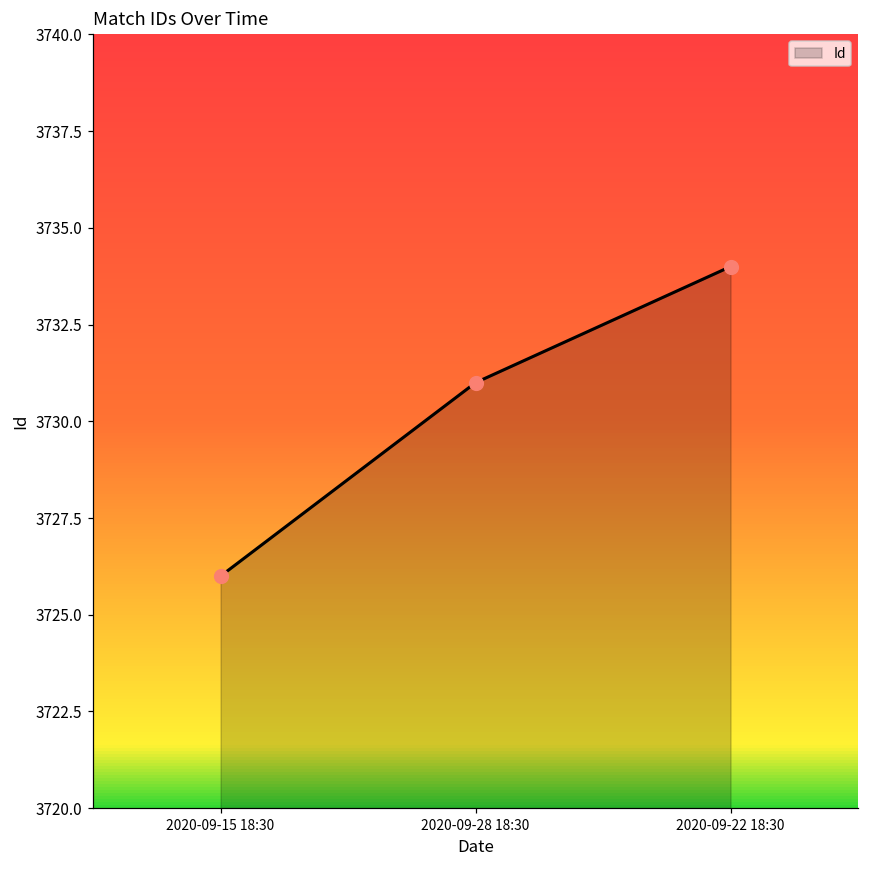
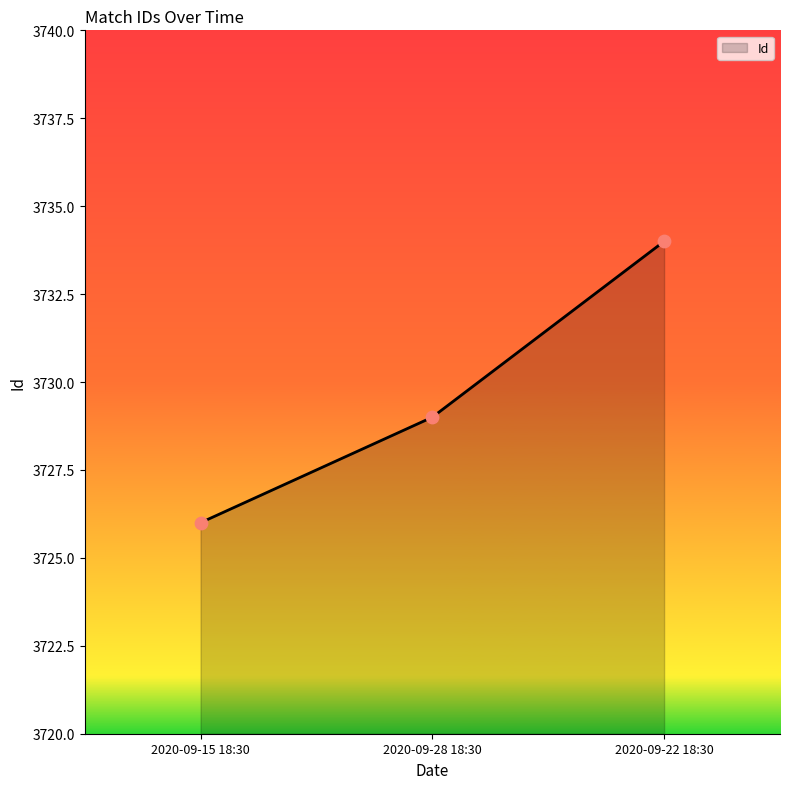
2020-09-28 18:30: 3731 -> 3729
